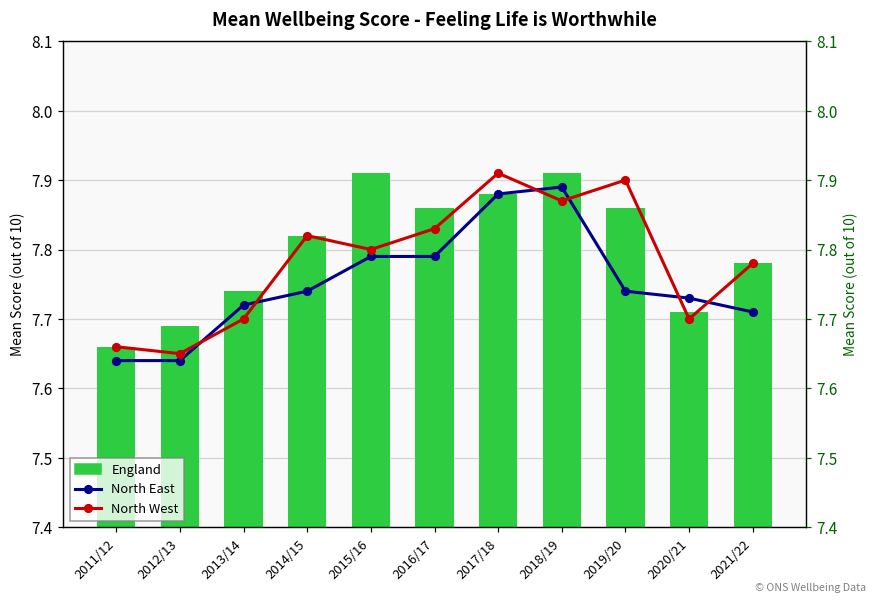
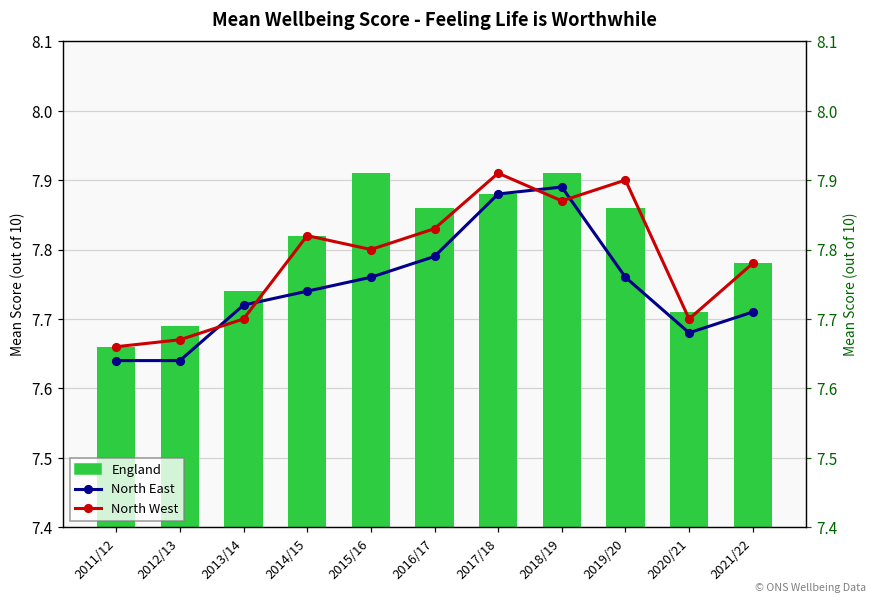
North West, 2012/13: 7.65 -> 7.67
North East, 2015/16: 7.79 -> 7.76
North East, 2019/20: 7.74 -> 7.76
North East, 2020/21: 7.73 -> 7.68
